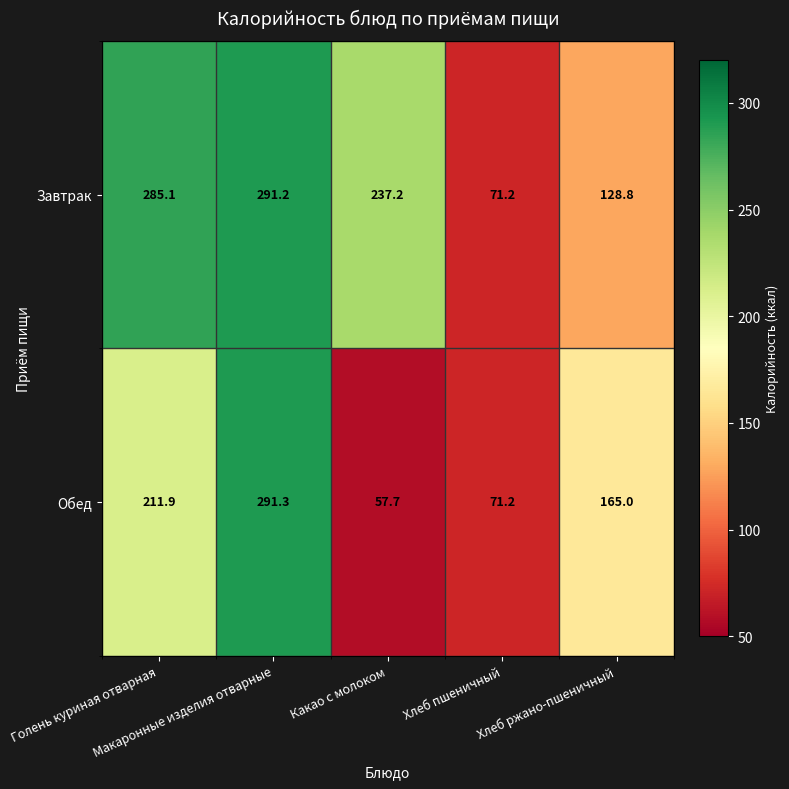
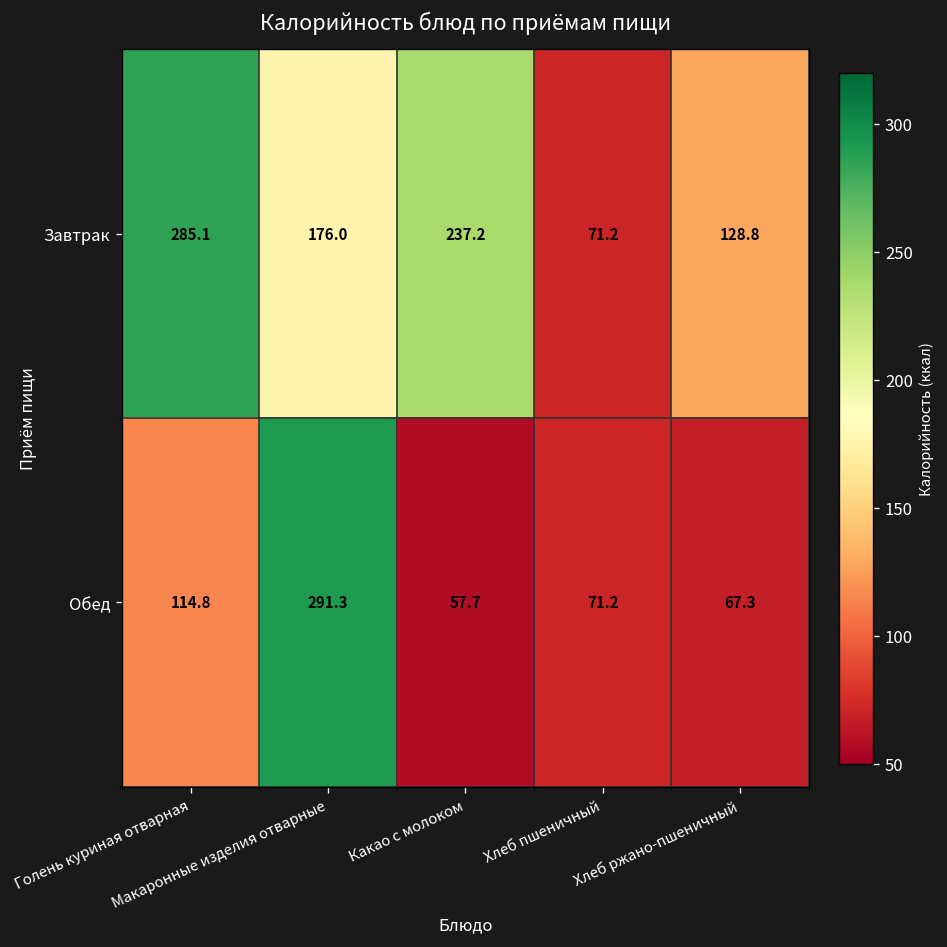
Завтрак, Макаронные изделия отварные: 291.2 -> 176.0
Обед, Голень куриная отварная: 211.9 -> 114.8
Обед, Хлеб ржано-пшеничный: 165.0 -> 67.3
